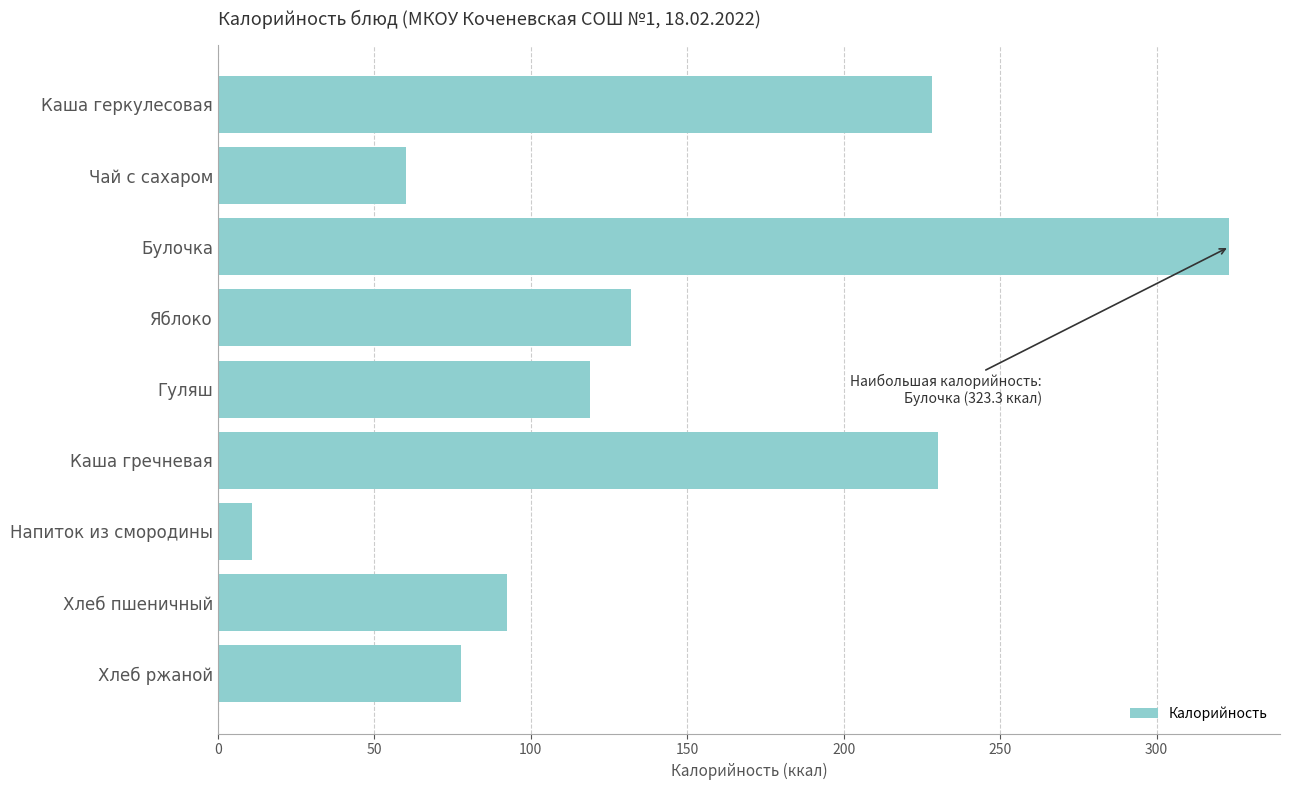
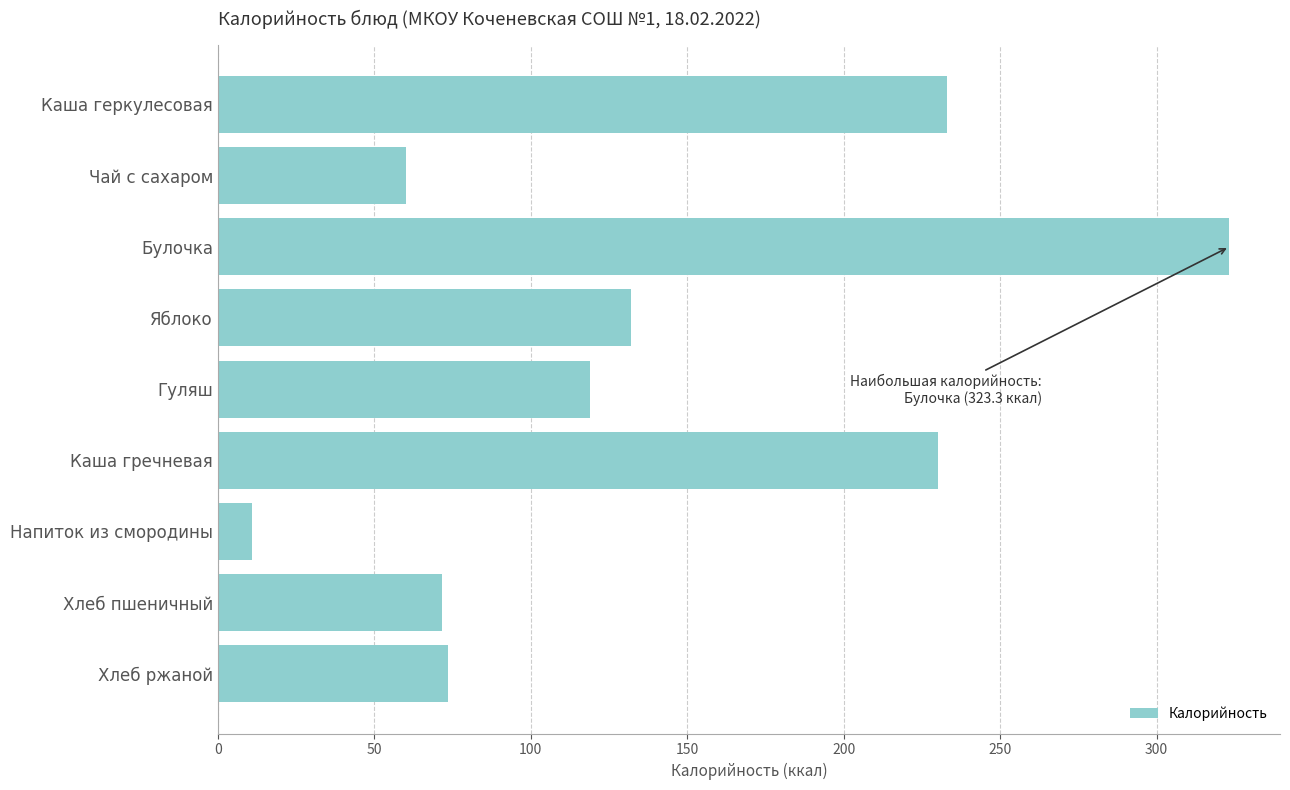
Каша геркулесовая: 228 -> 233
Хлеб пшеничный: 93 -> 72
Хлеб ржаной: 78 -> 74
